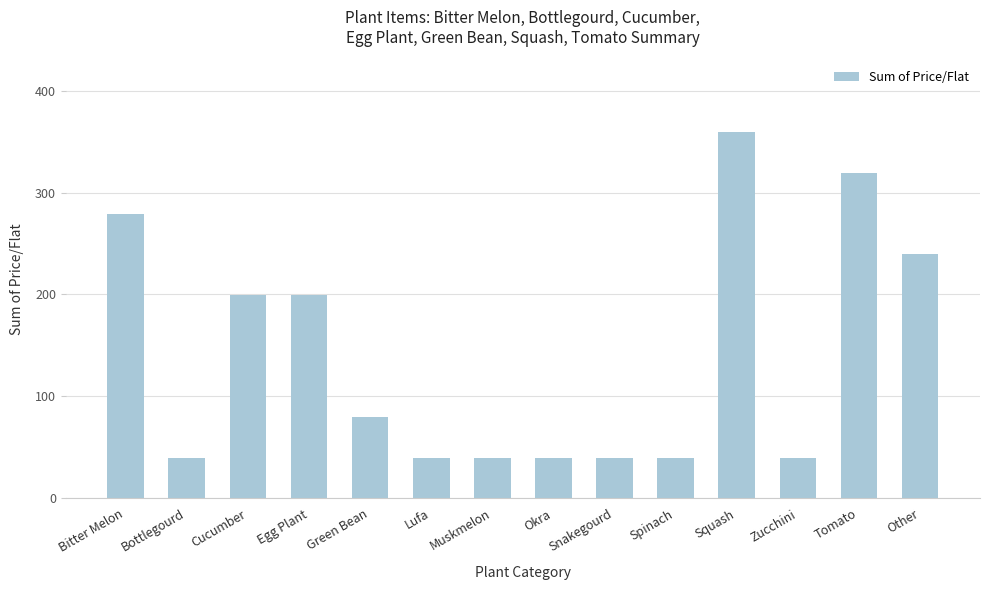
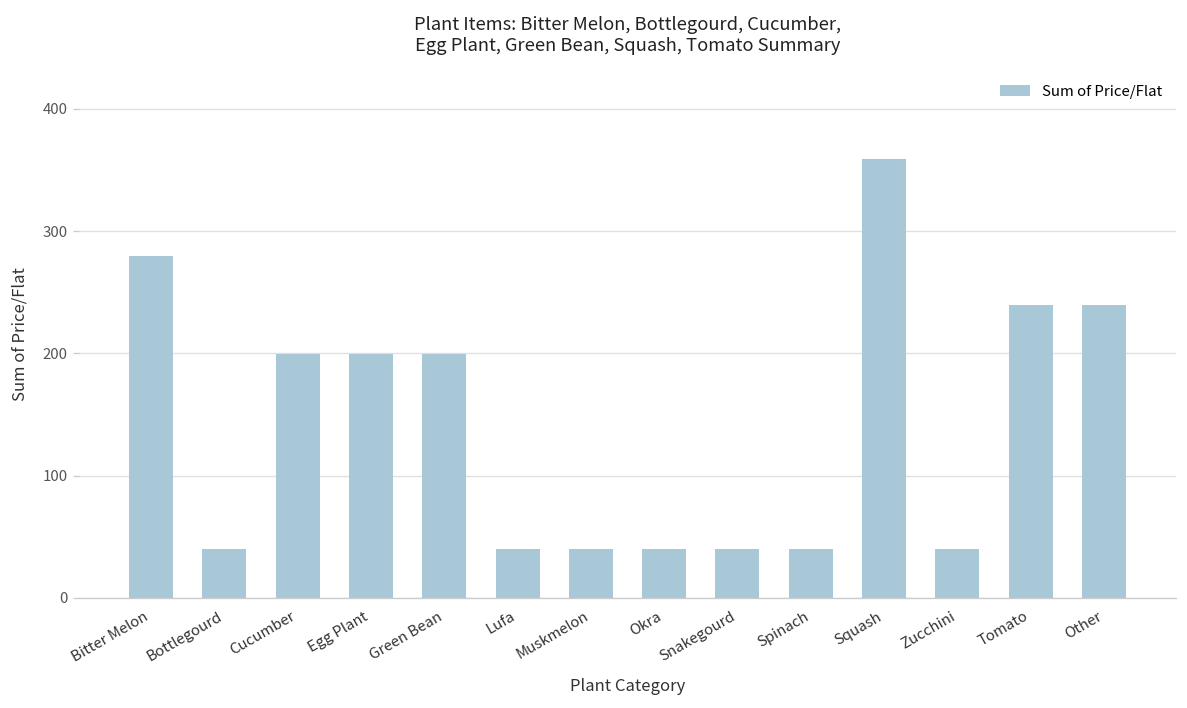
Green Bean: 80 -> 200
Tomato: 319 -> 239
